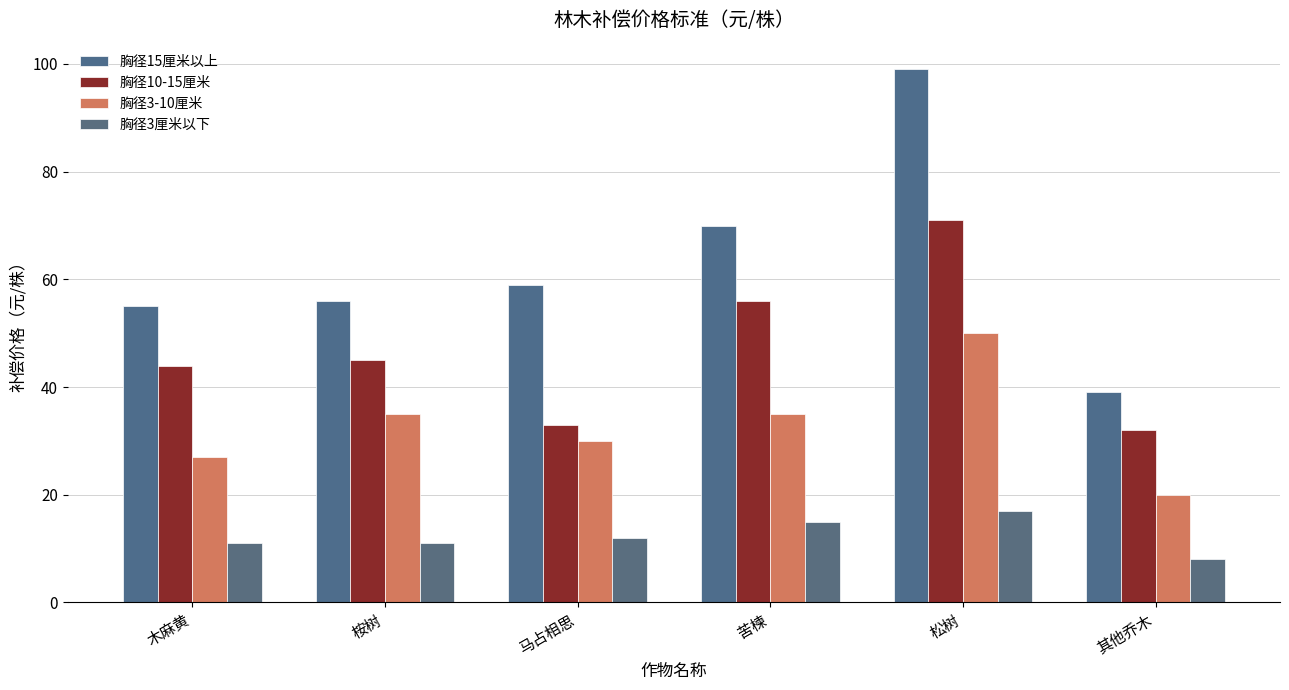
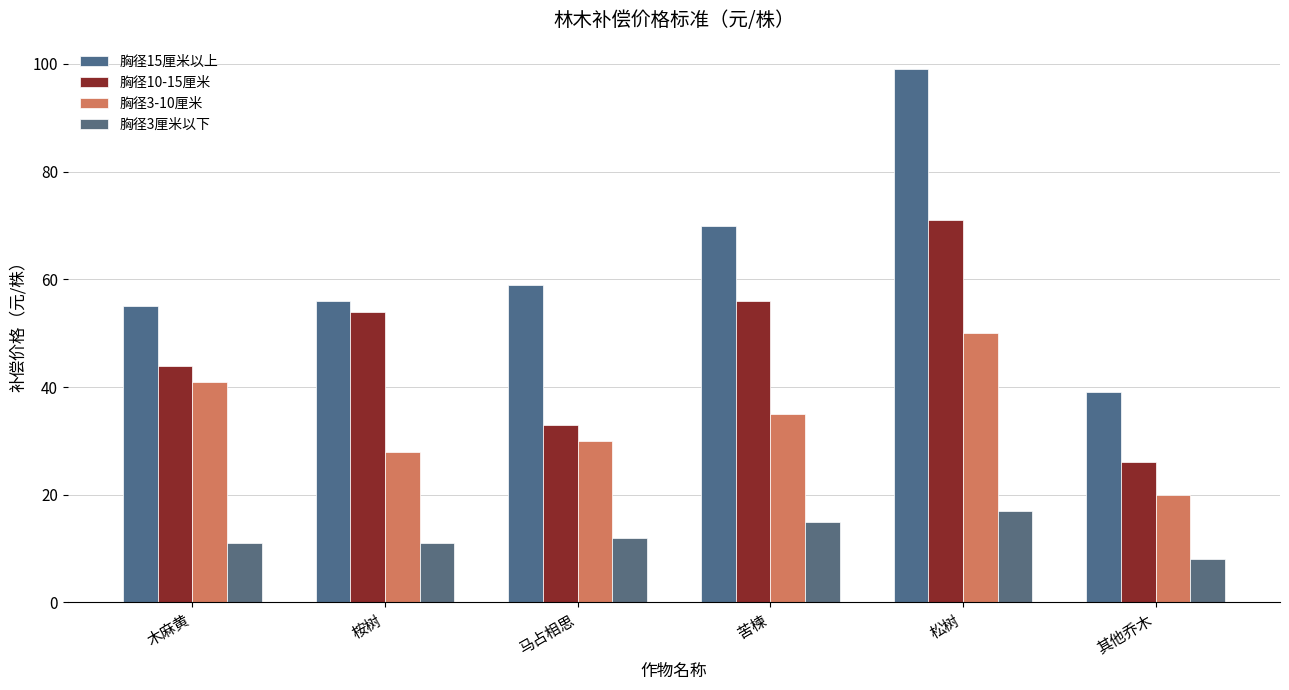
胸径3-10厘米, 木麻黄: 27 -> 41
胸径10-15厘米, 桉树: 45 -> 54
胸径3-10厘米, 桉树: 35 -> 28
胸径10-15厘米, 其他乔木: 32 -> 26
